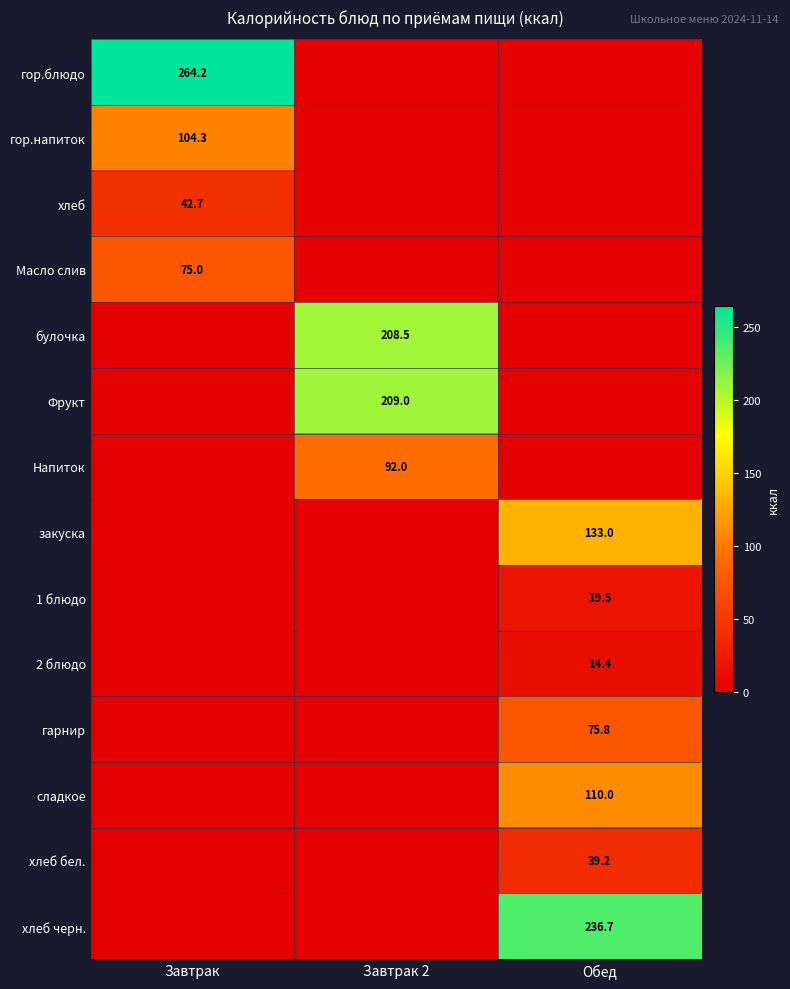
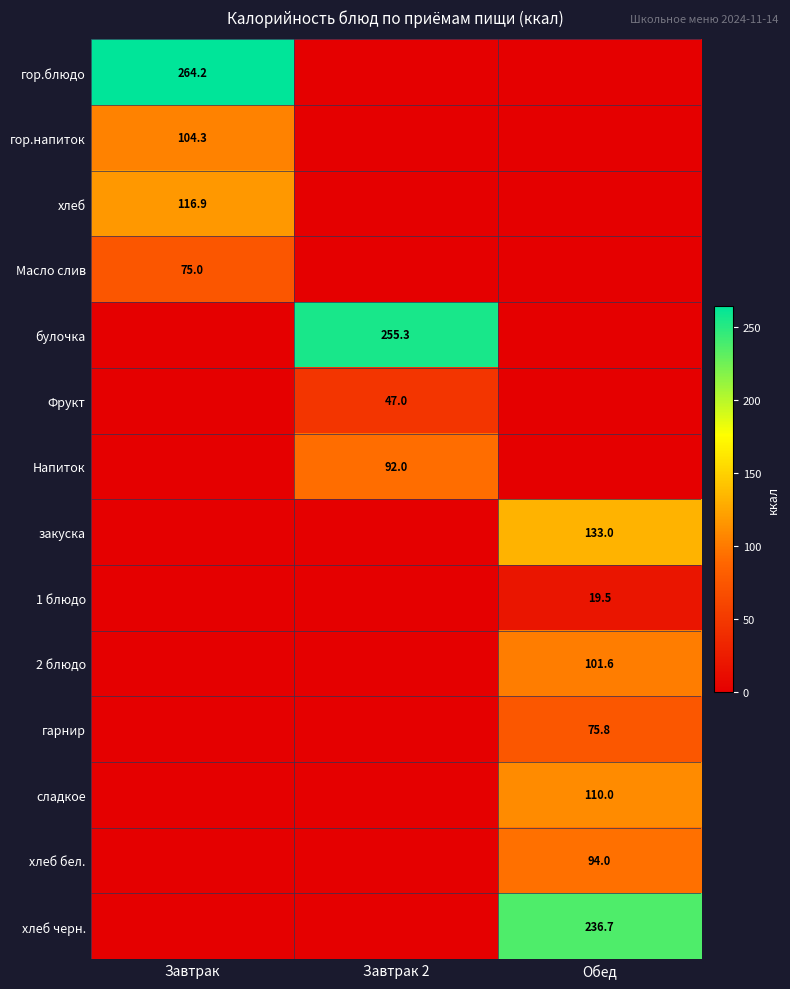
хлеб, Завтрак: 42.7 -> 116.9
булочка, Завтрак 2: 208.5 -> 255.3
Фрукт, Завтрак 2: 209.0 -> 47.0
2 блюдо, Обед: 14.4 -> 101.6
хлеб бел., Обед: 39.2 -> 94.0
